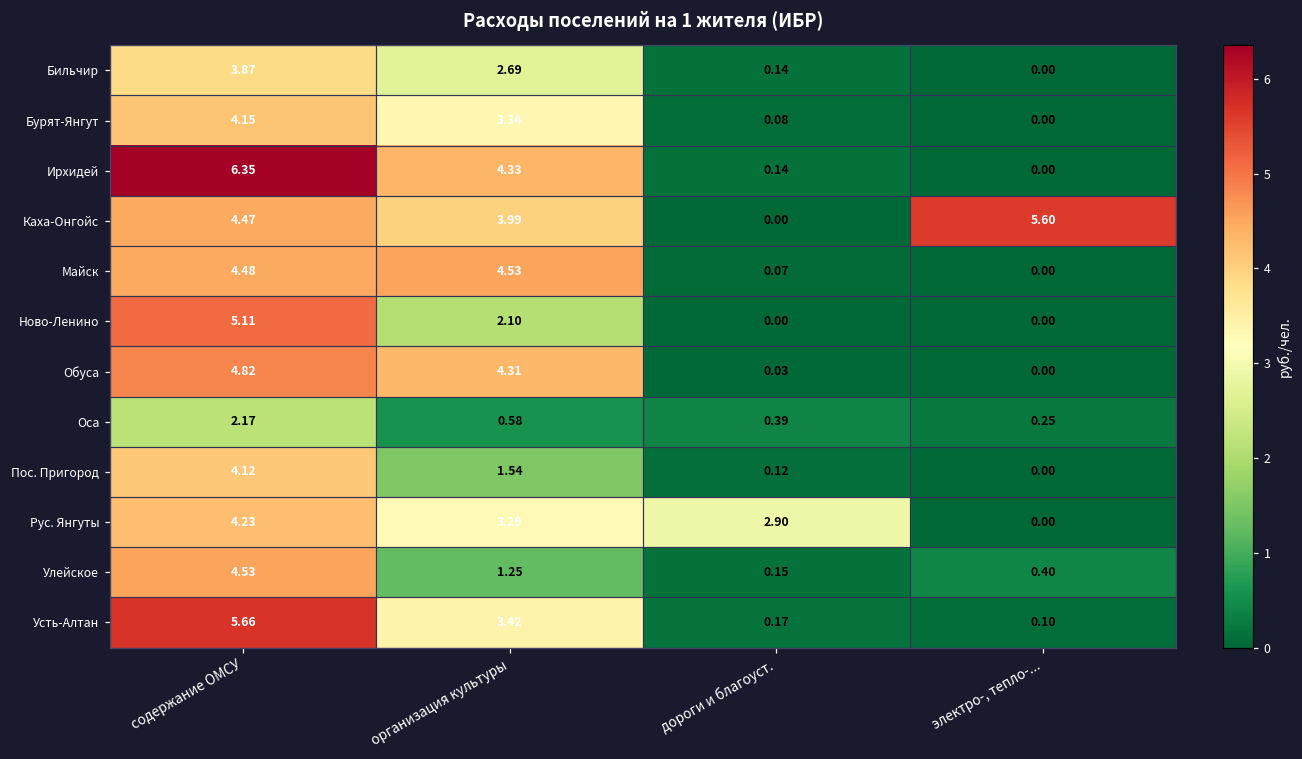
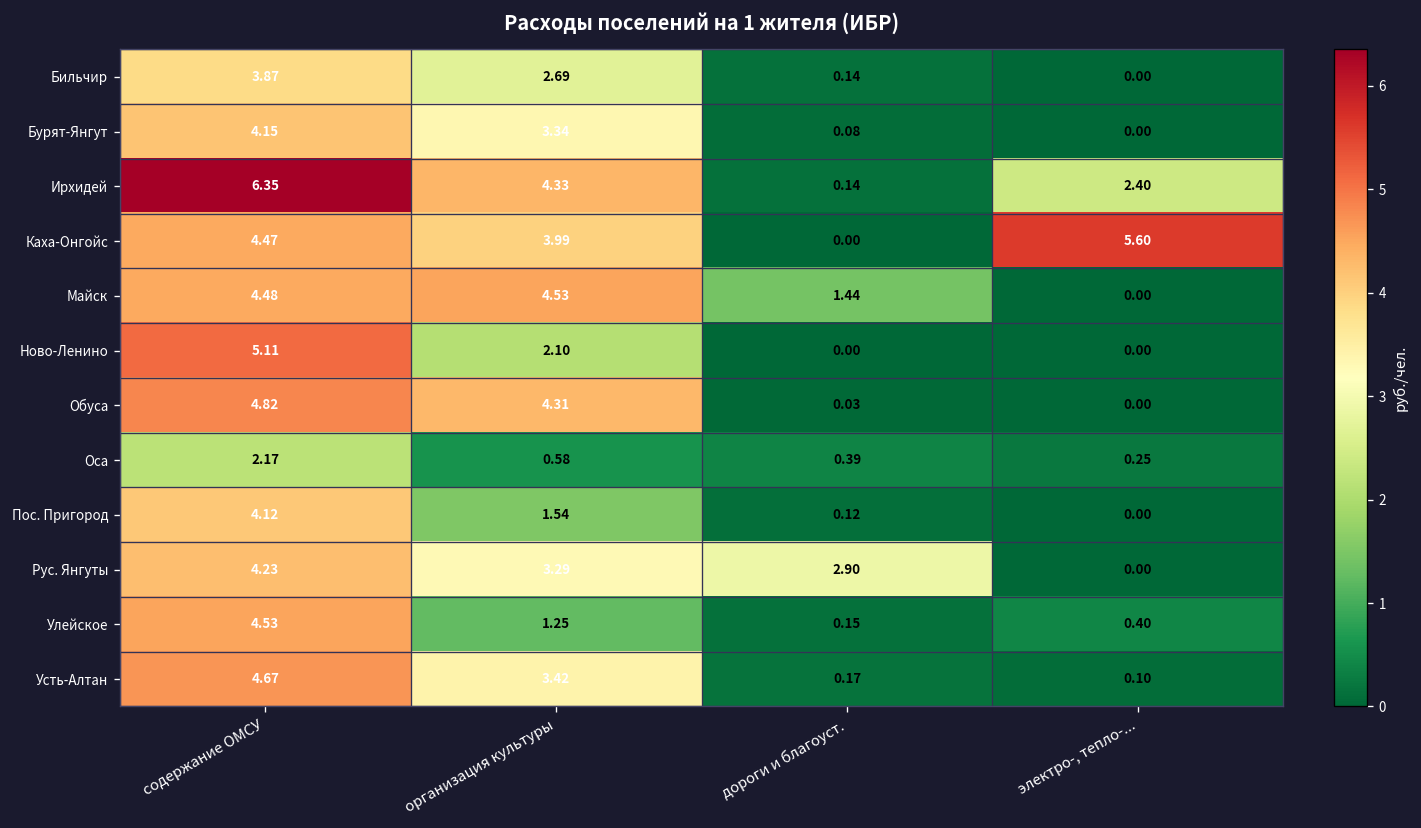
Ирхидей, электро-, тепло-...: 0.00 -> 2.40
Майск, дороги и благоуст.: 0.07 -> 1.44
Усть-Алтан, содержание ОМСУ: 5.66 -> 4.67
